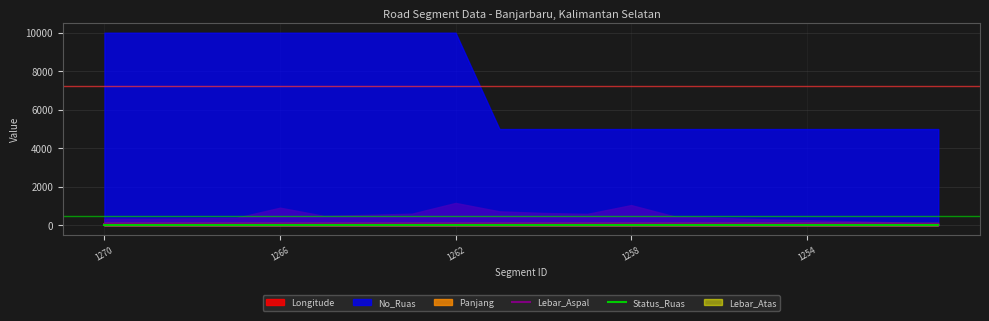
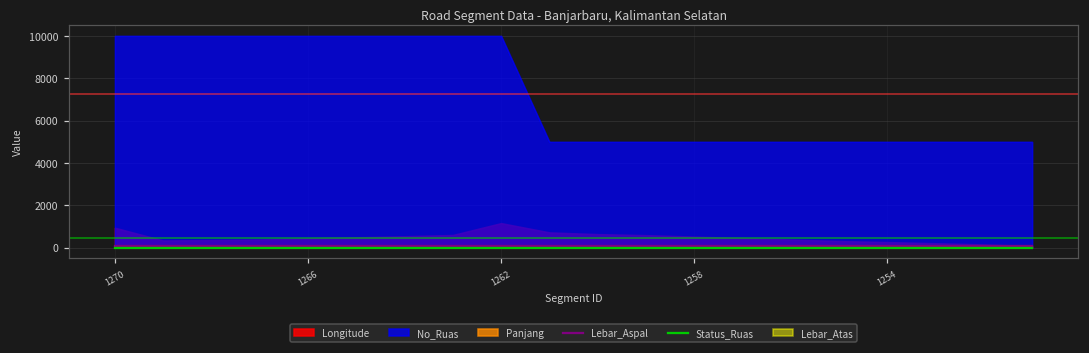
Longitude, 1270: 300 -> 900
Longitude, 1266: 900 -> 400
Longitude, 1258: 1100 -> 500
